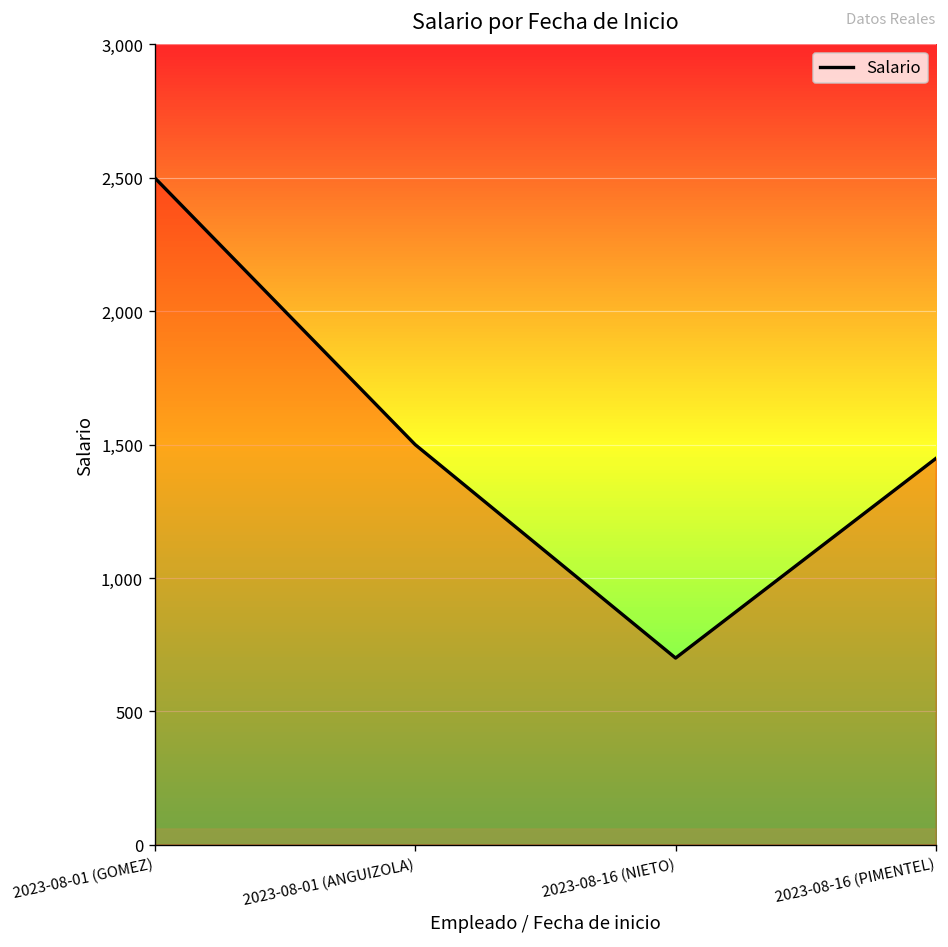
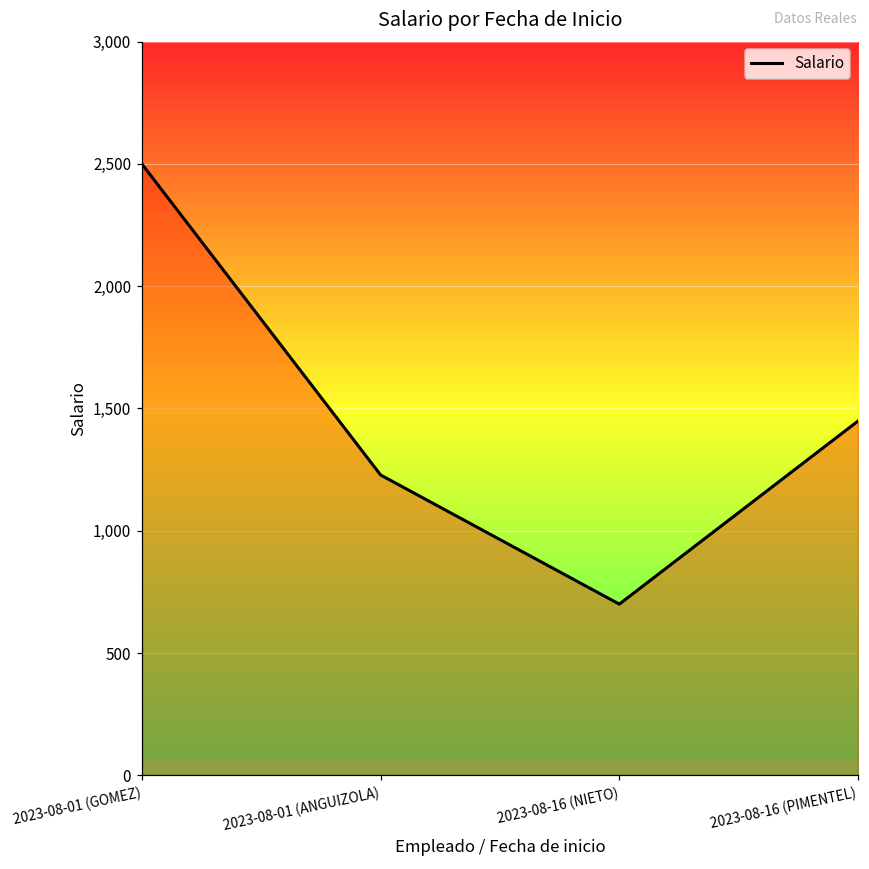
2023-08-01 (ANGUIZOLA): 1,500 -> 1,230
